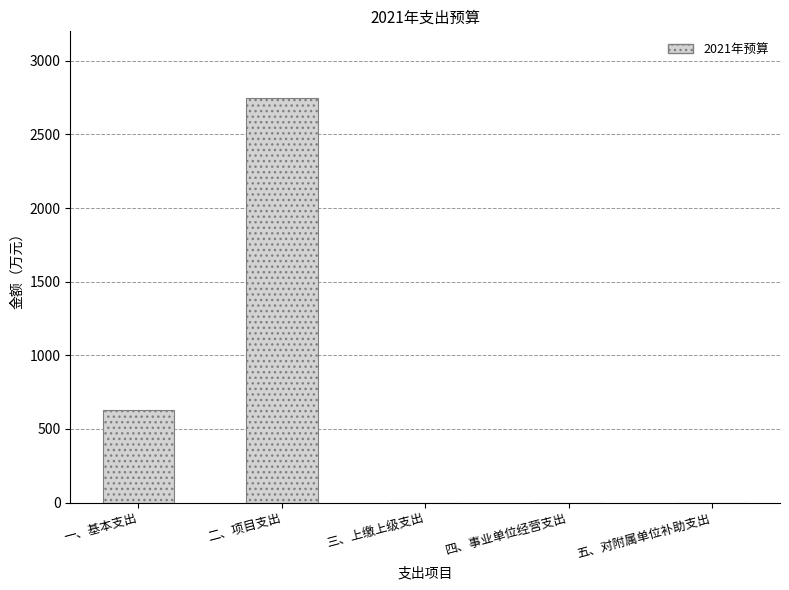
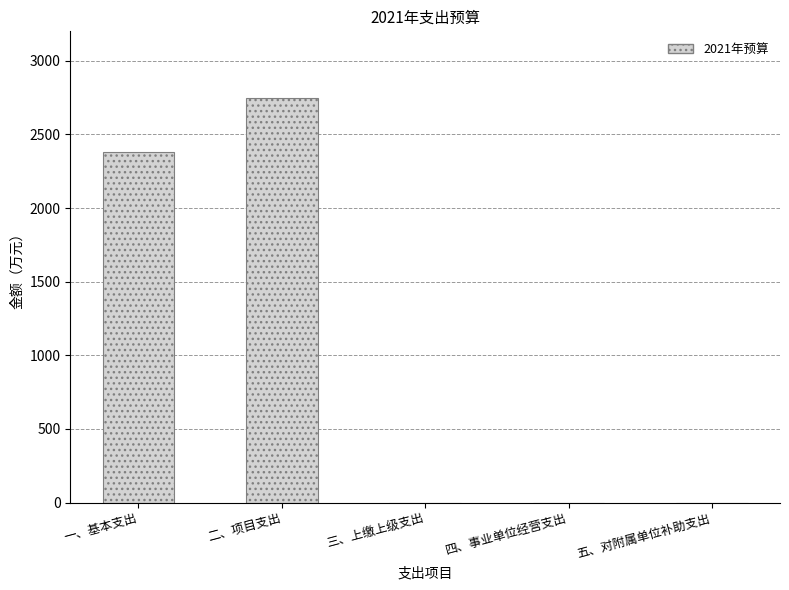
一、基本支出: 630 -> 2380
